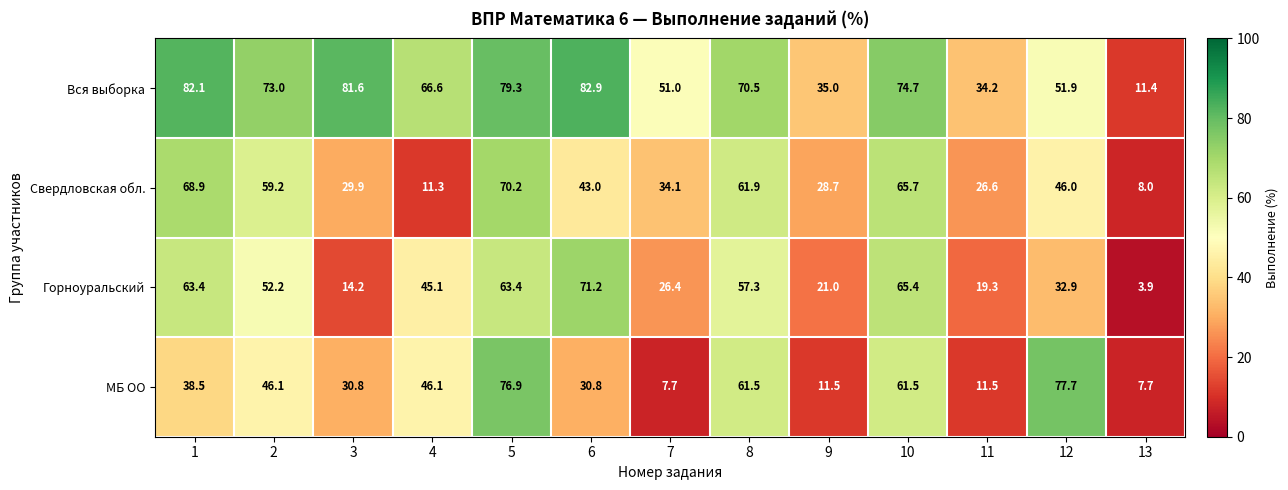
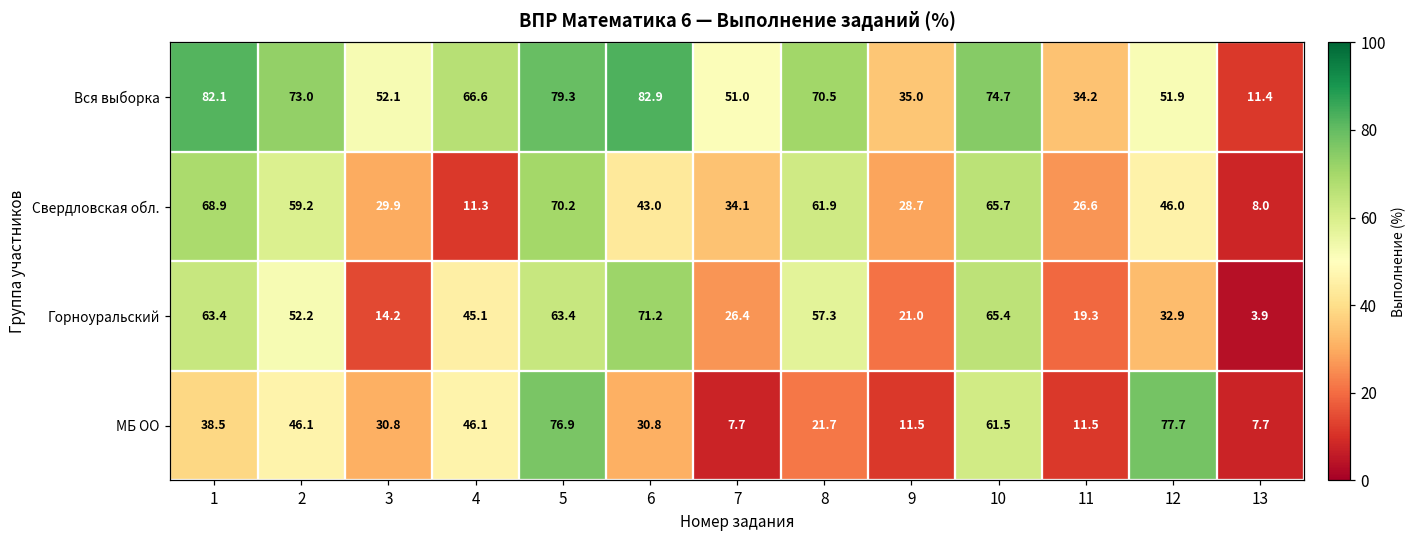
Вся выборка, 3: 81.6 -> 52.1
МБ ОО, 8: 61.5 -> 21.7
